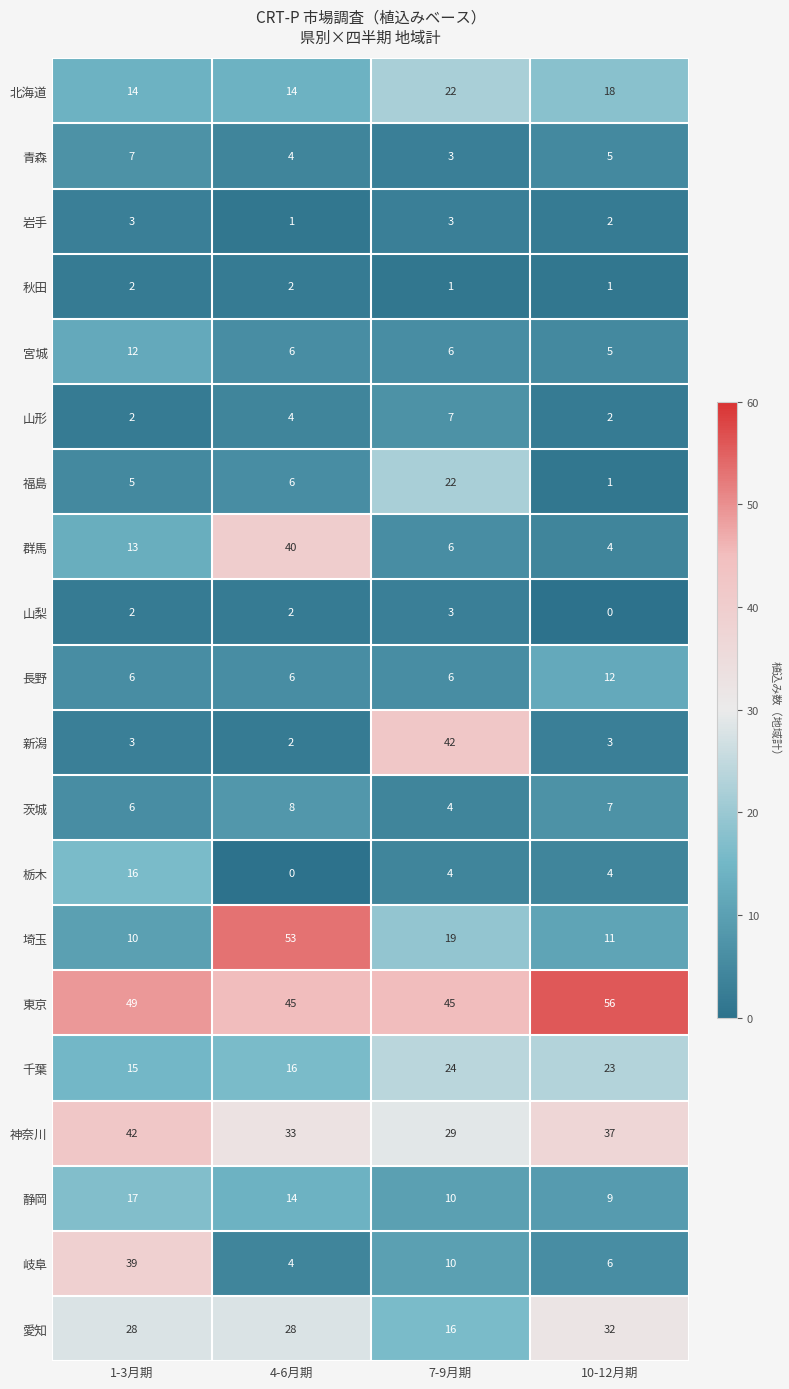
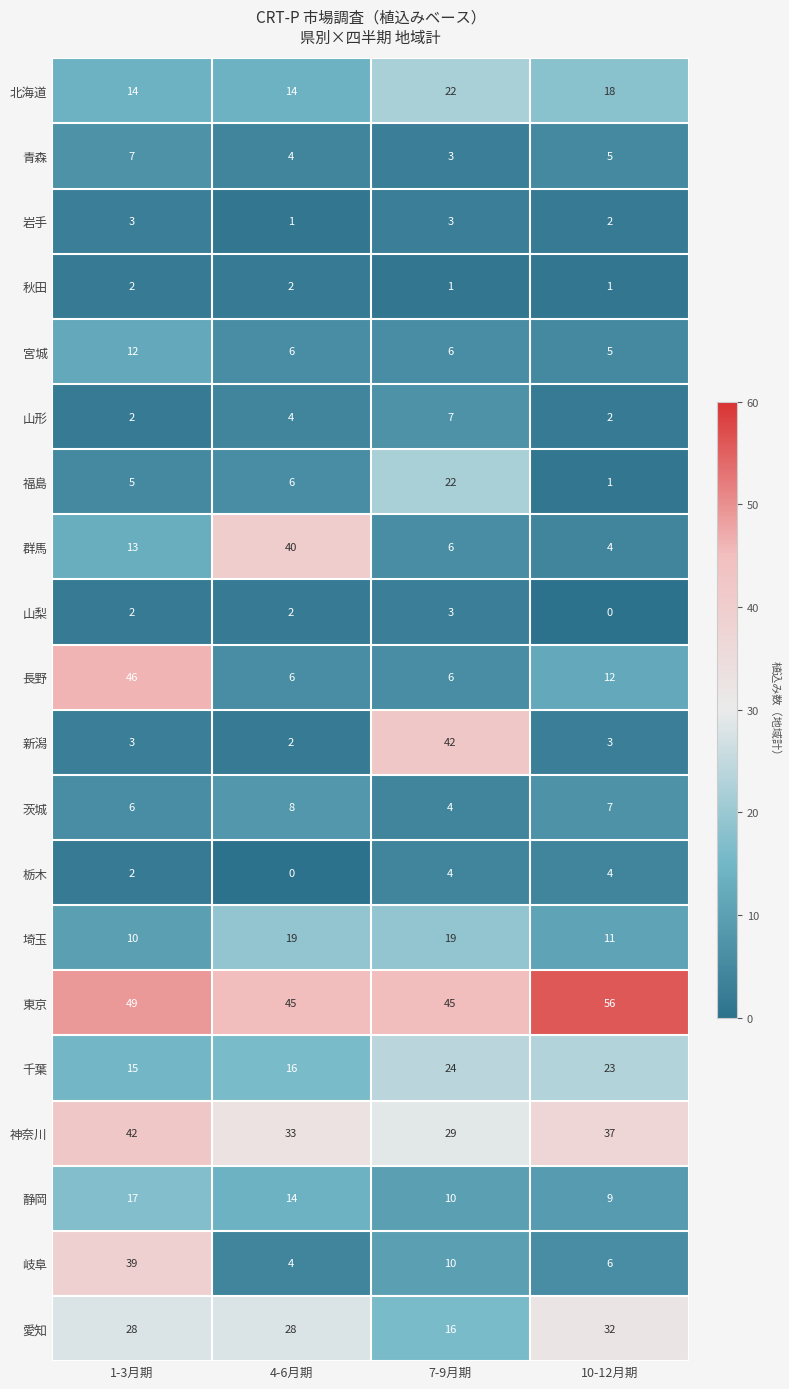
長野, 1-3月期: 6 -> 46
栃木, 1-3月期: 16 -> 2
埼玉, 4-6月期: 53 -> 19
